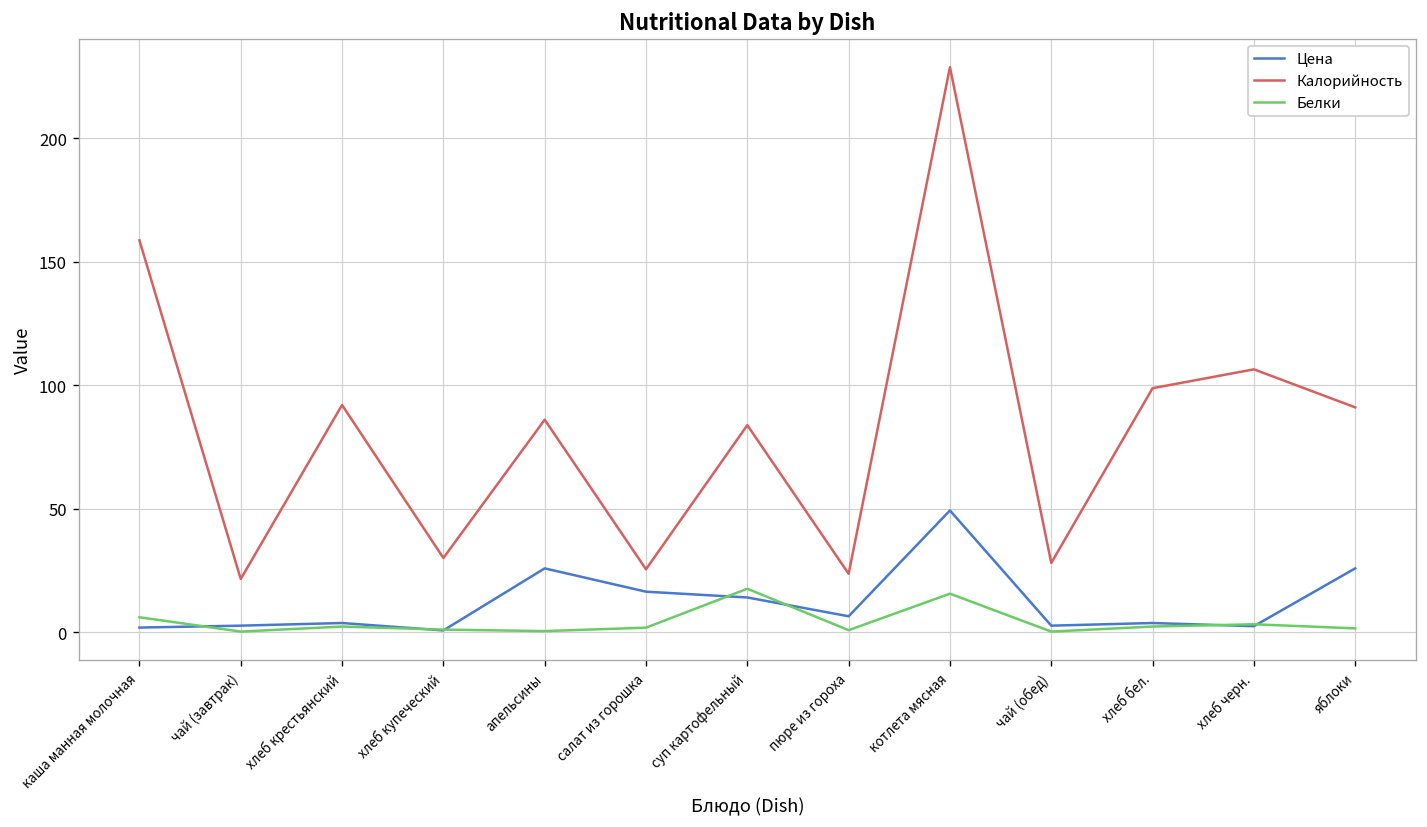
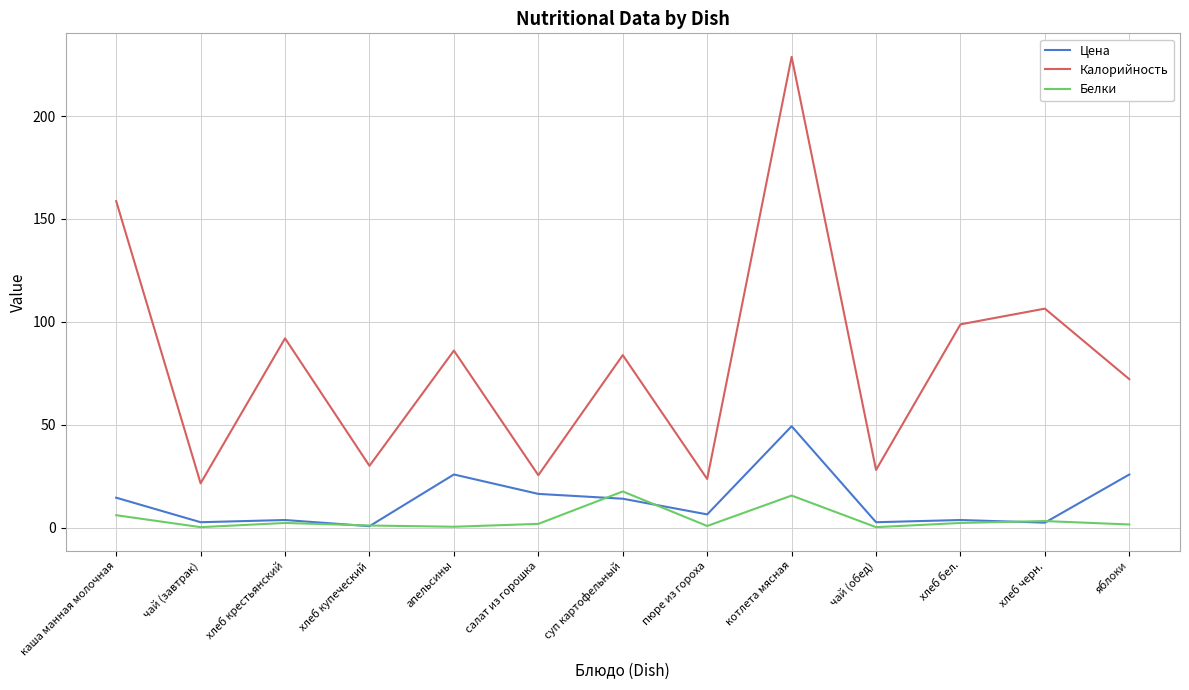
Цена, каша манная молочная: 2 -> 15
Калорийность, яблоки: 91 -> 72
